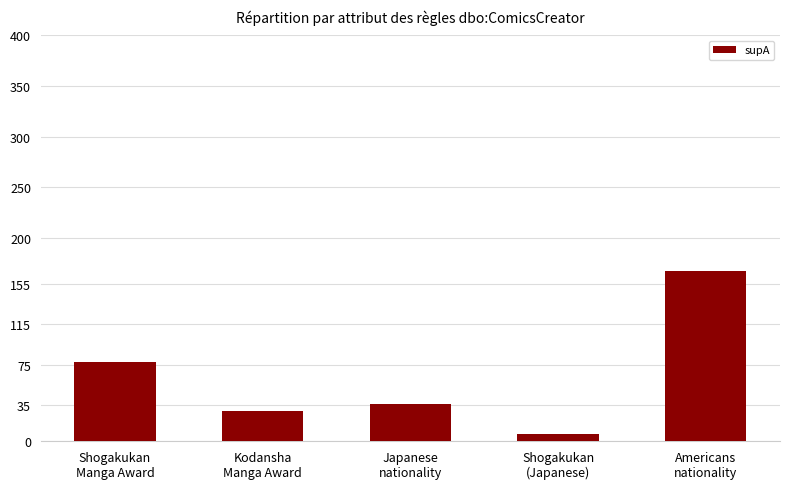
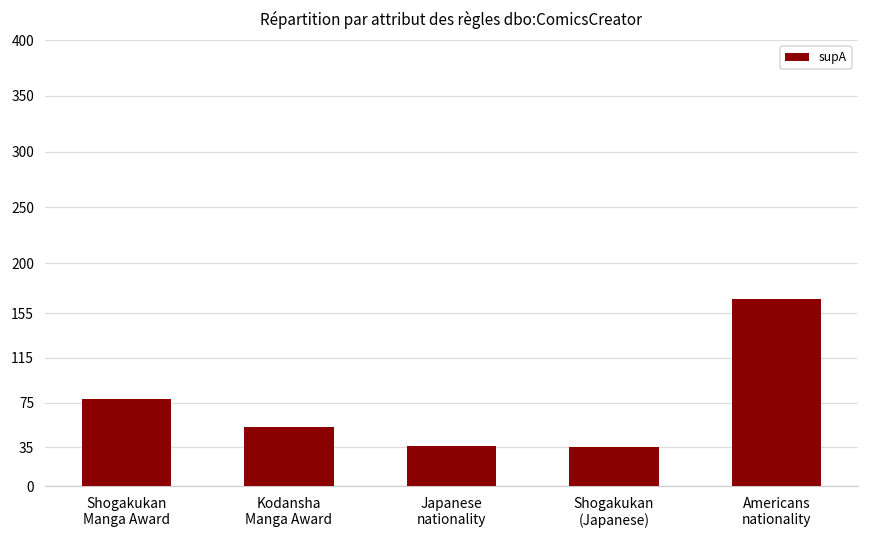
Kodansha Manga Award: 30 -> 53
Shogakukan (Japanese): 7 -> 35
